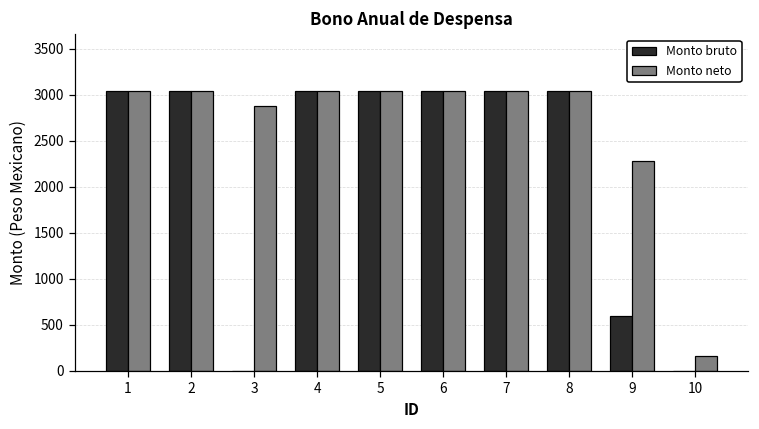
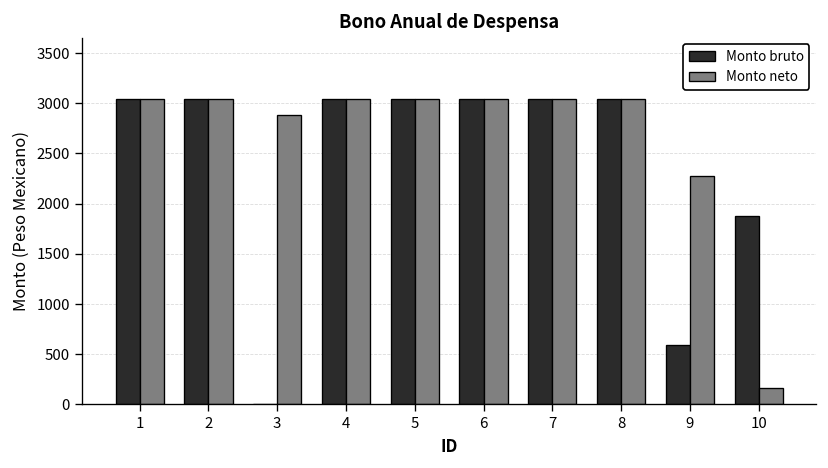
Monto bruto, 10: 0 -> 1900
